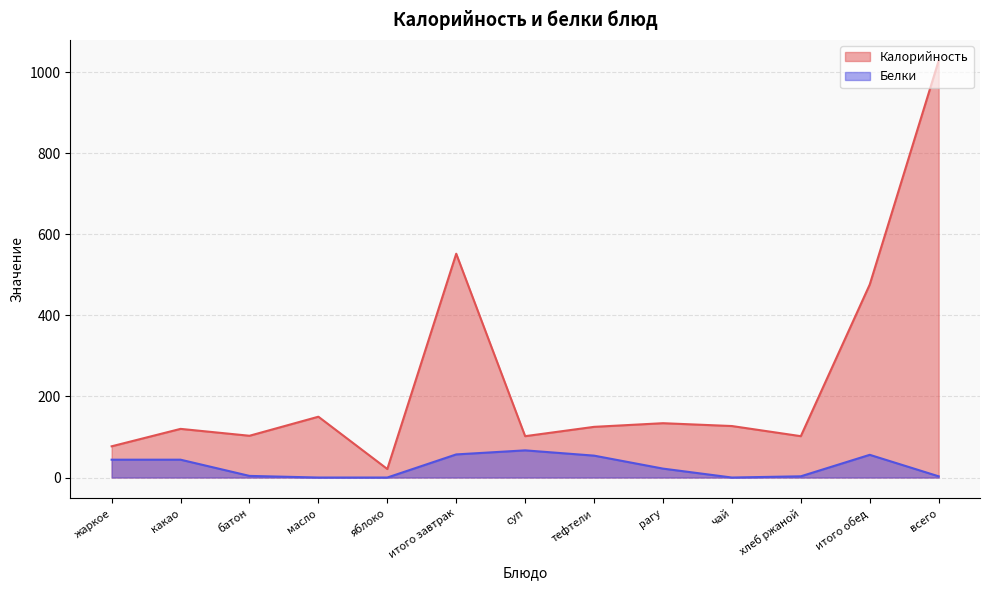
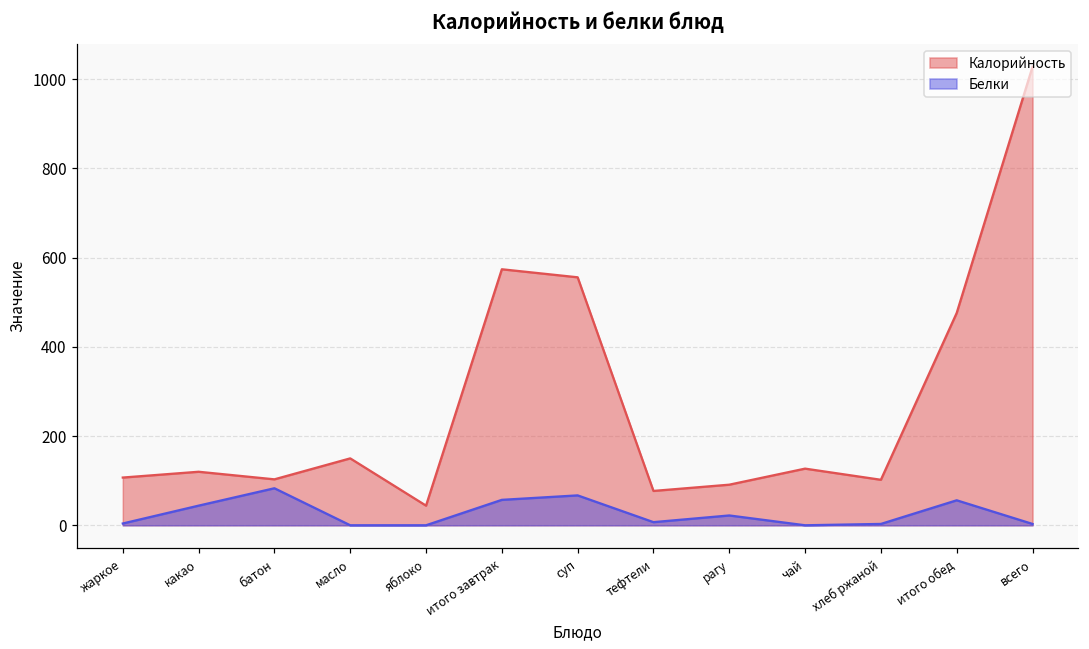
Калорийность, жаркое: 80 -> 110
Белки, жаркое: 40 -> 0
Белки, батон: 0 -> 80
Калорийность, яблоко: 20 -> 40
Калорийность, итого завтрак: 550 -> 570
Калорийность, суп: 100 -> 560
Калорийность, тефтели: 130 -> 80
Белки, тефтели: 50 -> 10
Калорийность, рагу: 130 -> 90
